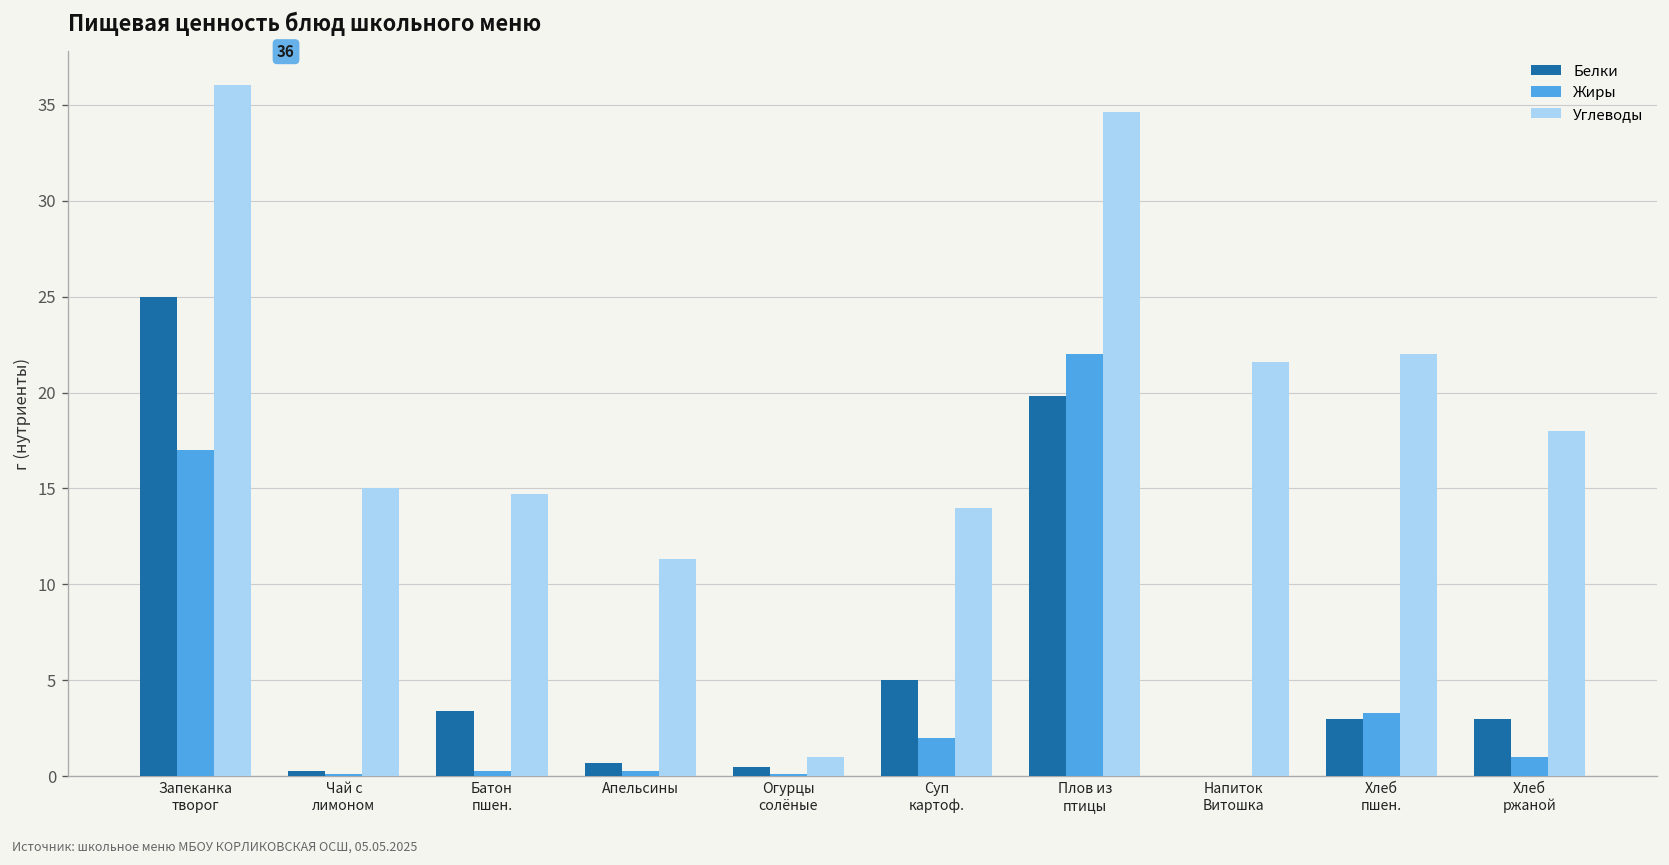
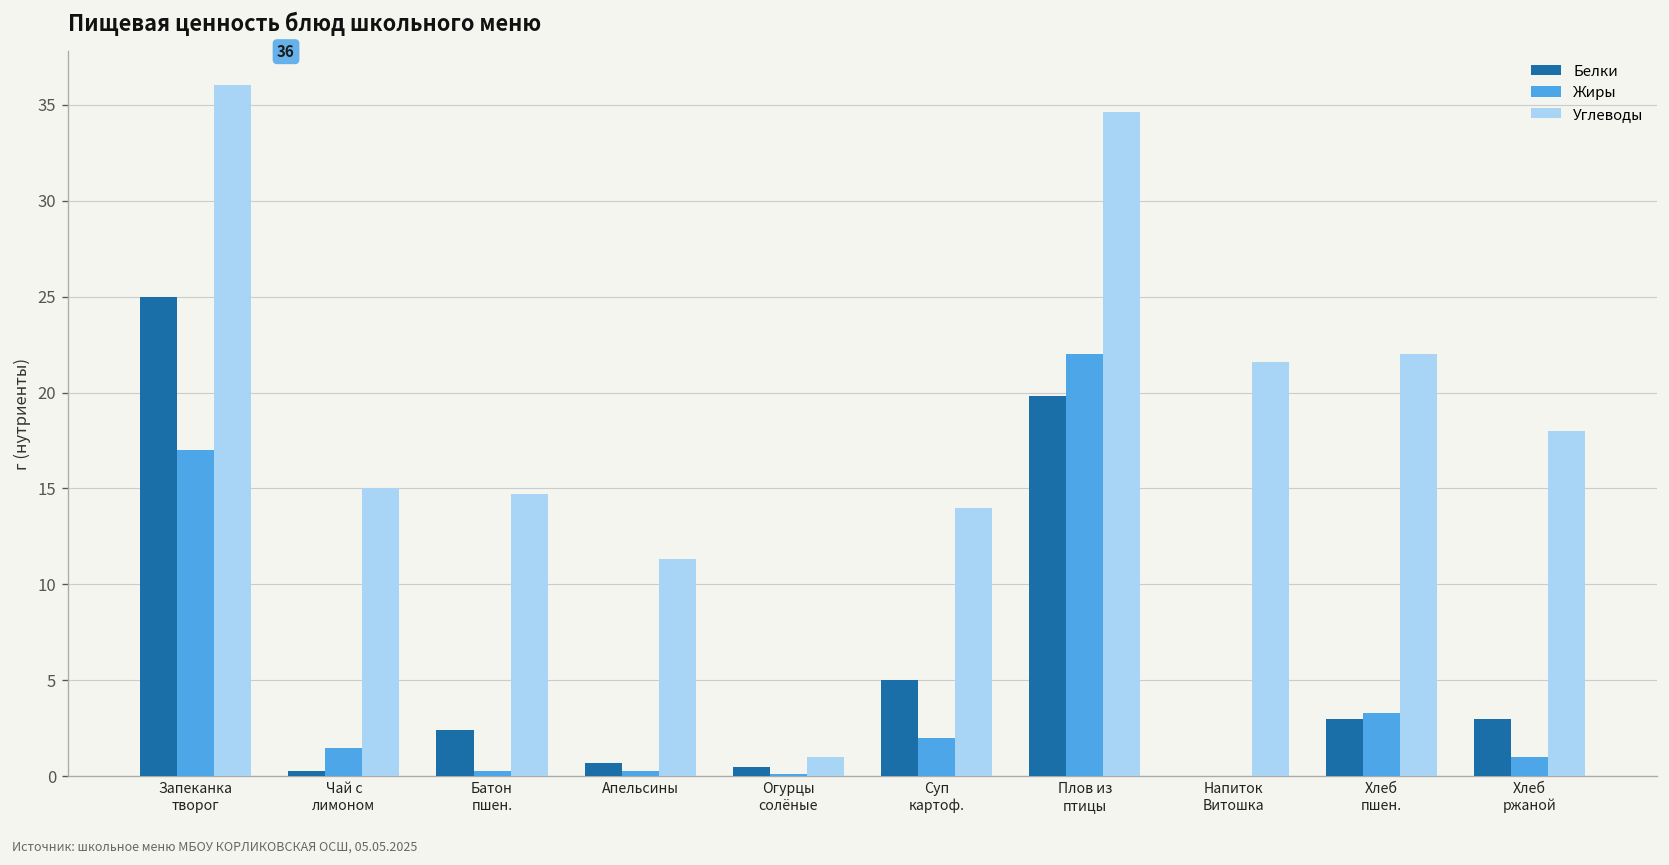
Жиры, Чай с лимоном: 0.1 -> 1.5
Белки, Батон пшен.: 3.4 -> 2.4
